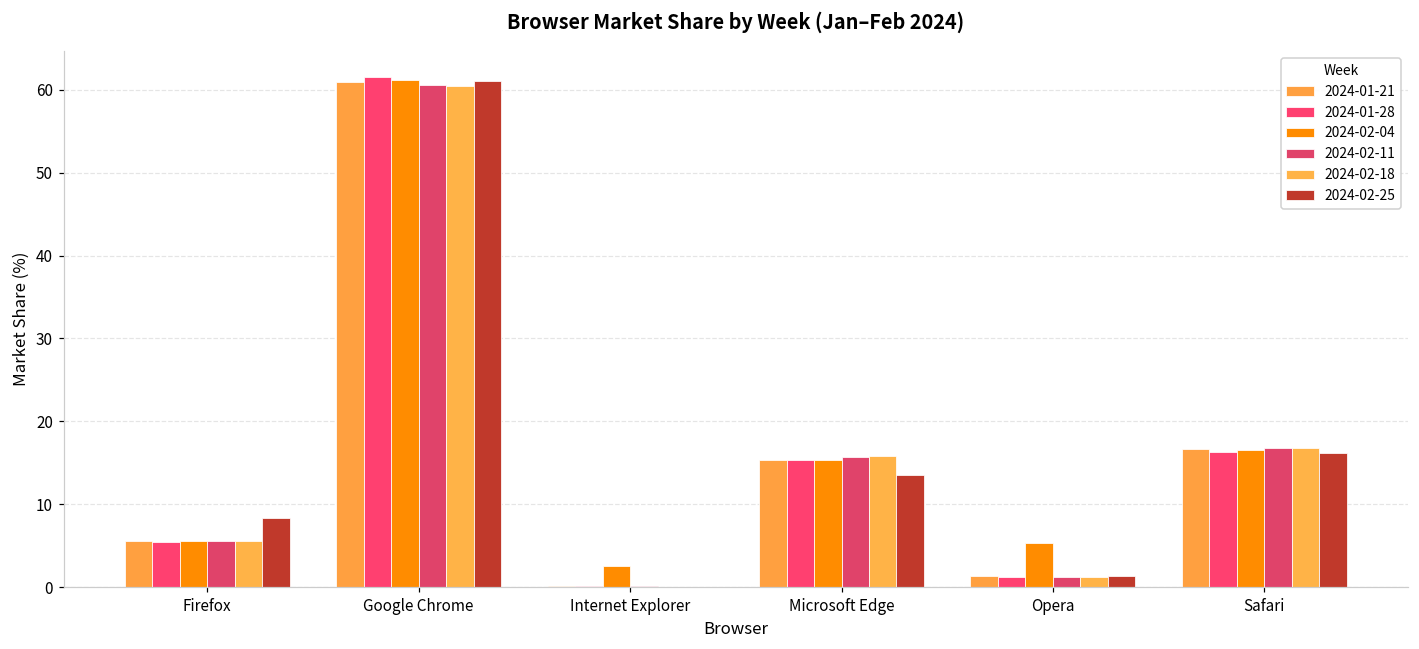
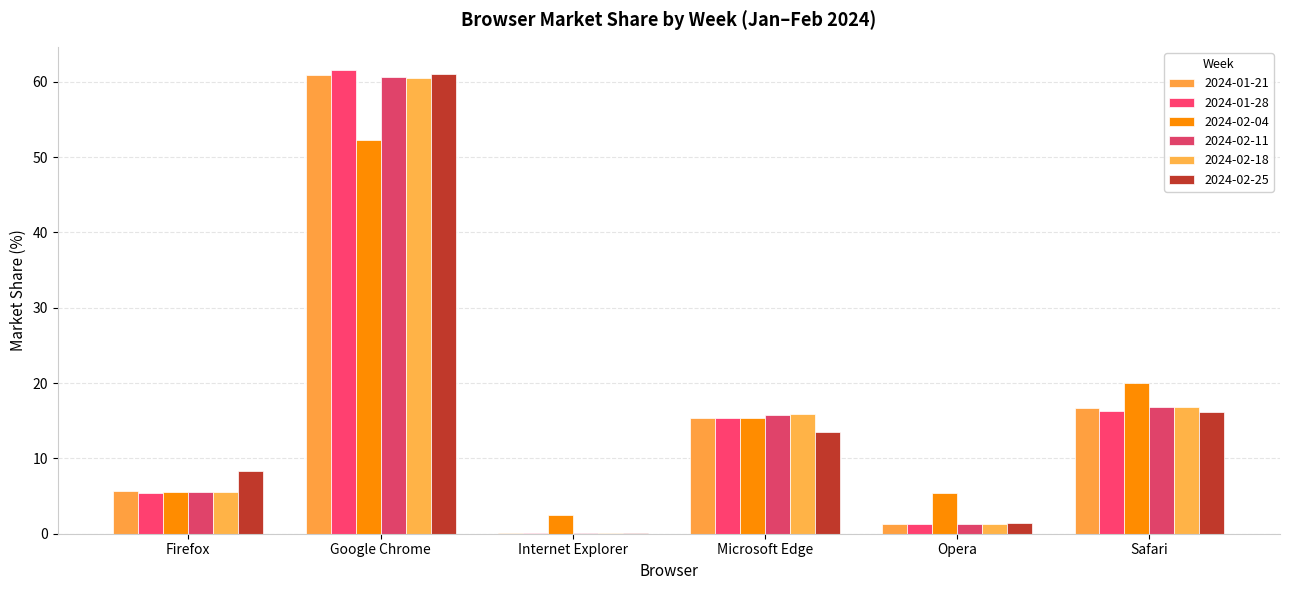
2024-02-04, Google Chrome: 61 -> 52
2024-02-04, Safari: 17 -> 20
